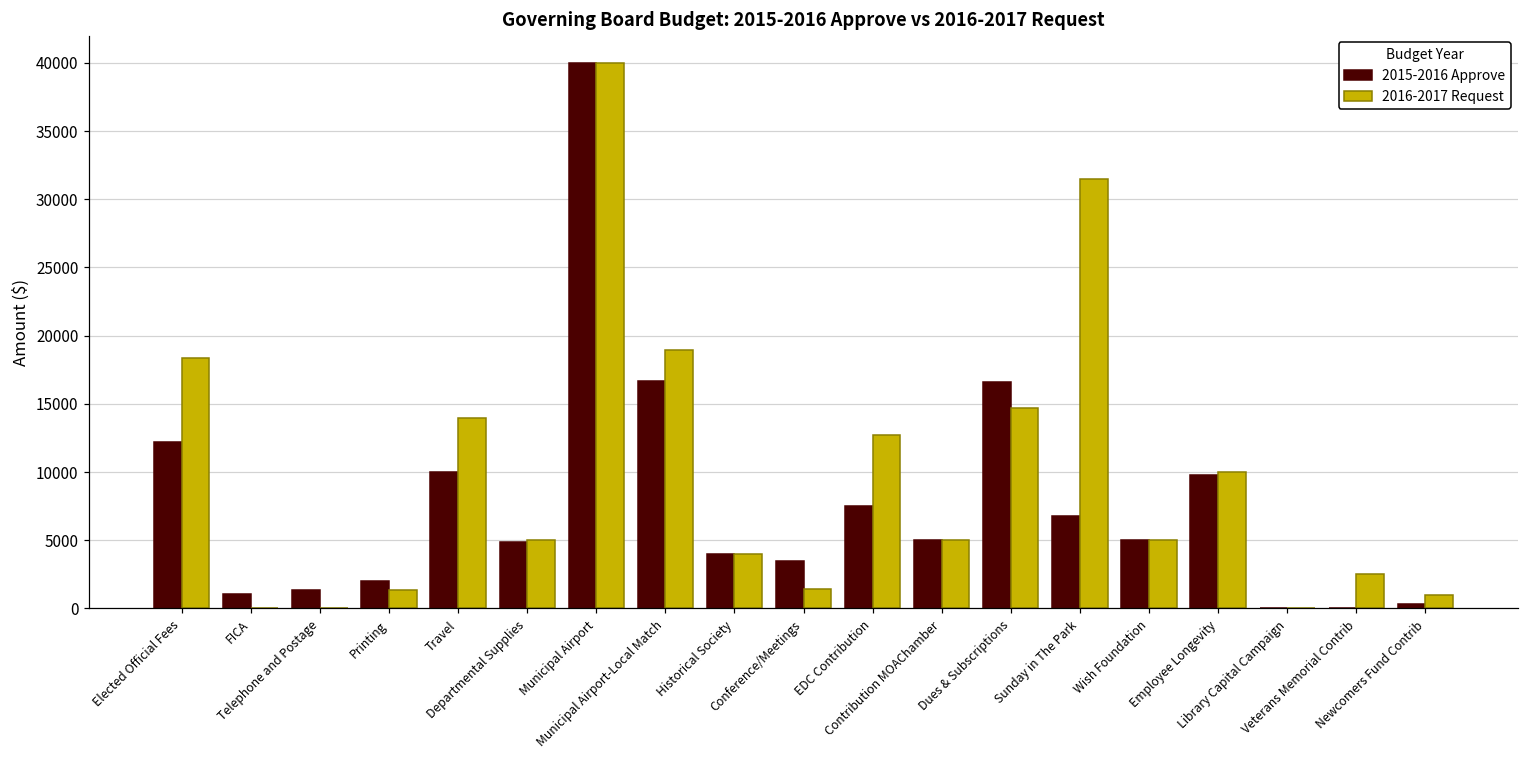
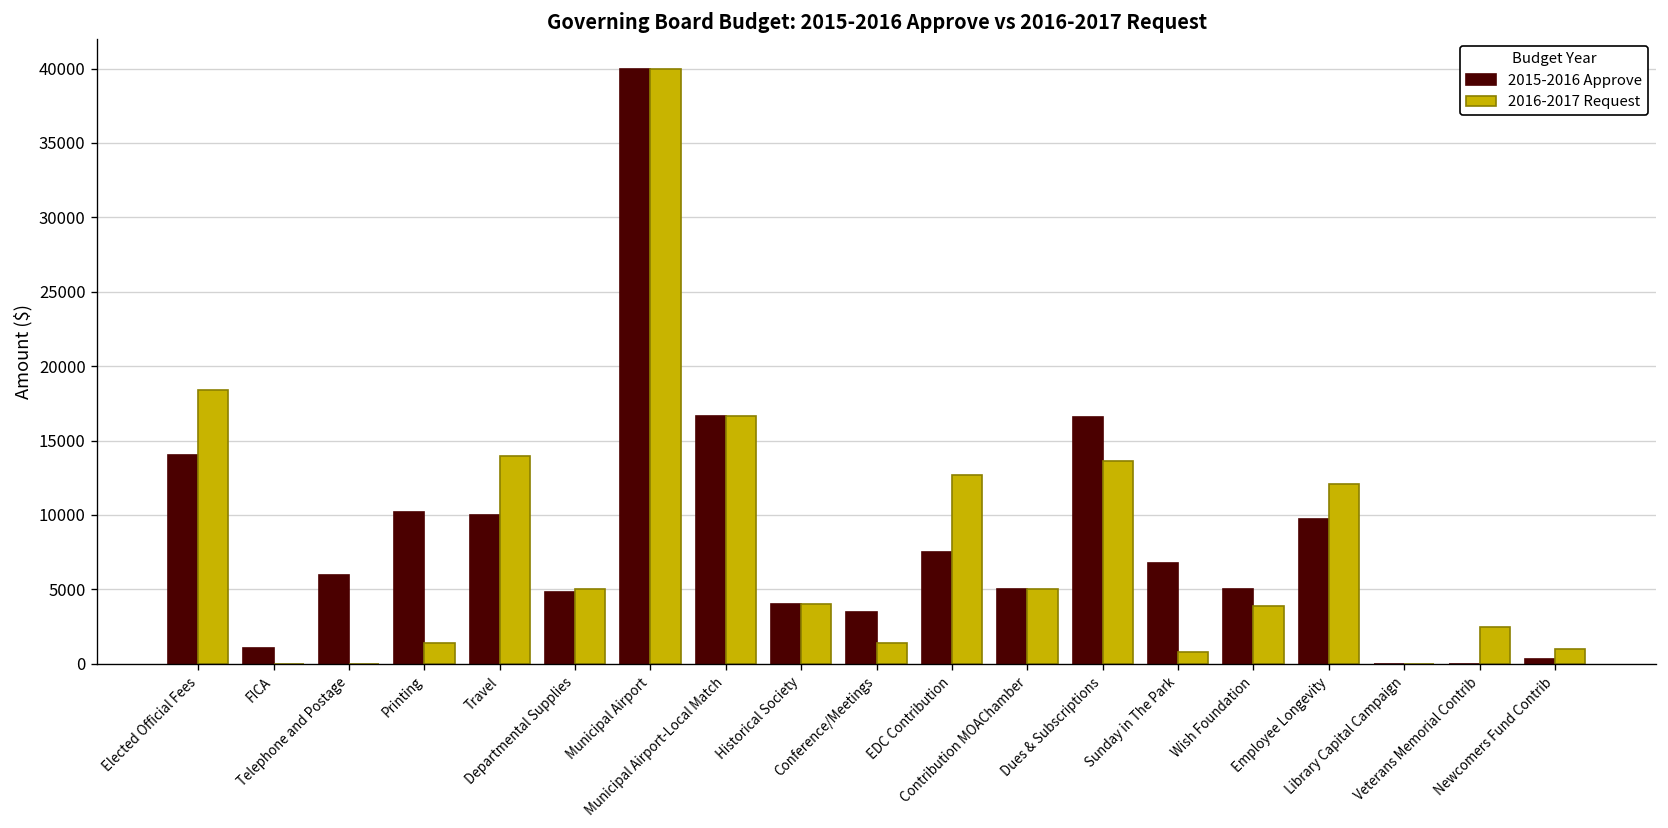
2015-2016 Approve, Elected Official Fees: 12200 -> 14000
2015-2016 Approve, Telephone and Postage: 1400 -> 6000
2015-2016 Approve, Printing: 2000 -> 10200
2016-2017 Request, Municipal Airport-Local Match: 19000 -> 16700
2016-2017 Request, Dues & Subscriptions: 14700 -> 13600
2016-2017 Request, Sunday in The Park: 31500 -> 800
2016-2017 Request, Wish Foundation: 5000 -> 3900
2016-2017 Request, Employee Longevity: 10000 -> 12100
